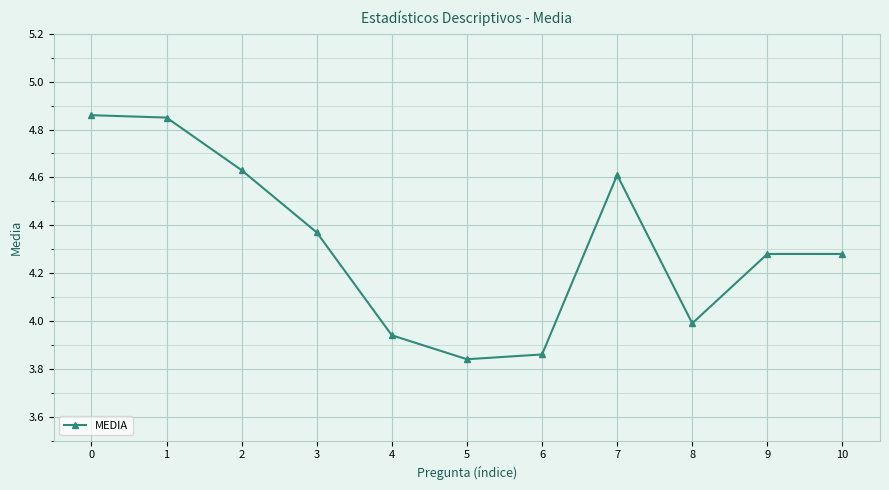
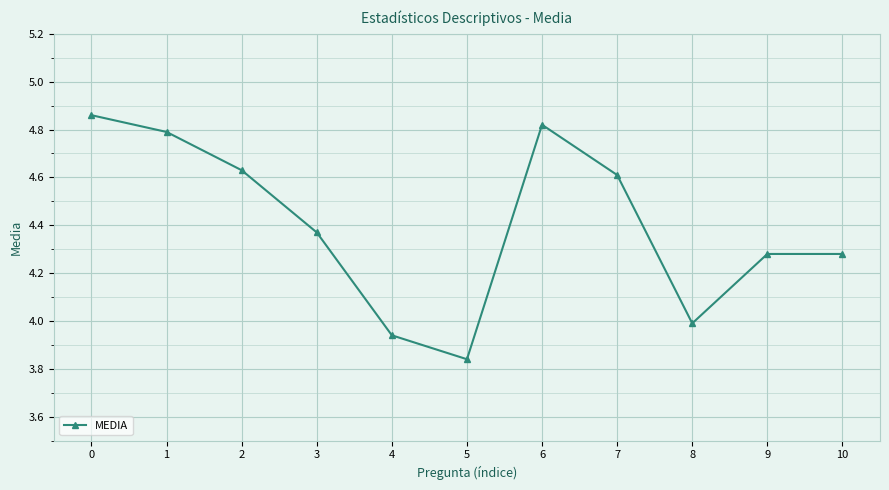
1: 4.85 -> 4.79
6: 3.86 -> 4.82
